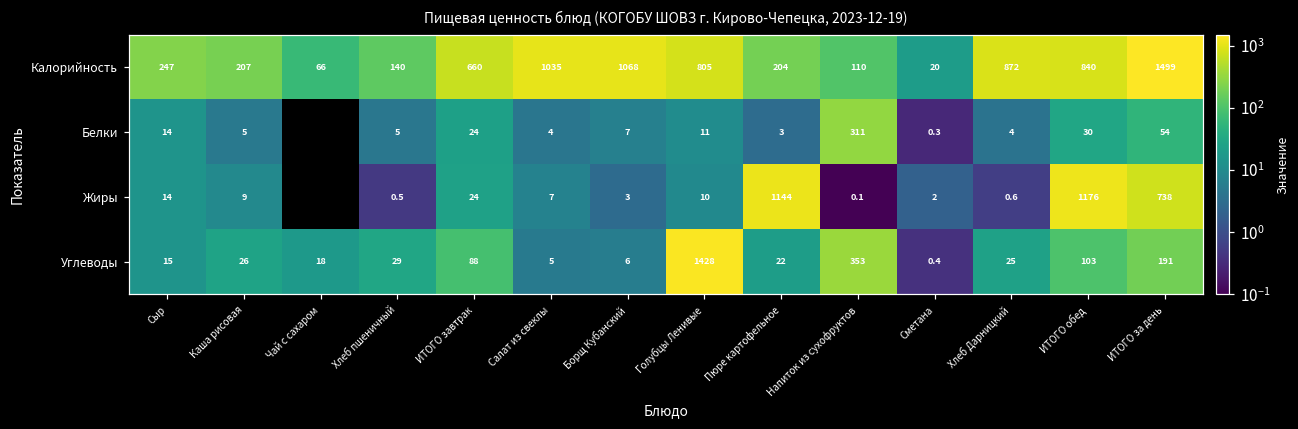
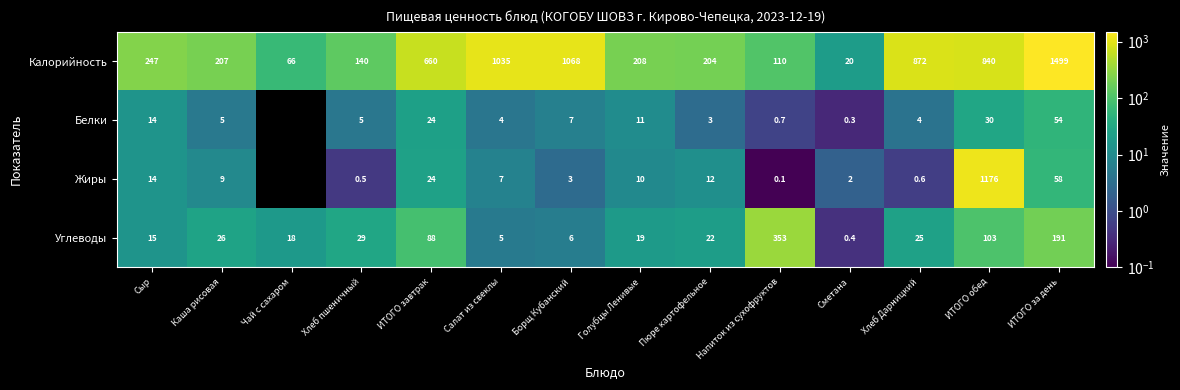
Калорийность, Голубцы Ленивые: 805 -> 208
Белки, Напиток из сухофруктов: 311 -> 0.7
Жиры, Пюре картофельное: 1144 -> 12
Жиры, ИТОГО за день: 738 -> 58
Углеводы, Голубцы Ленивые: 1428 -> 19
